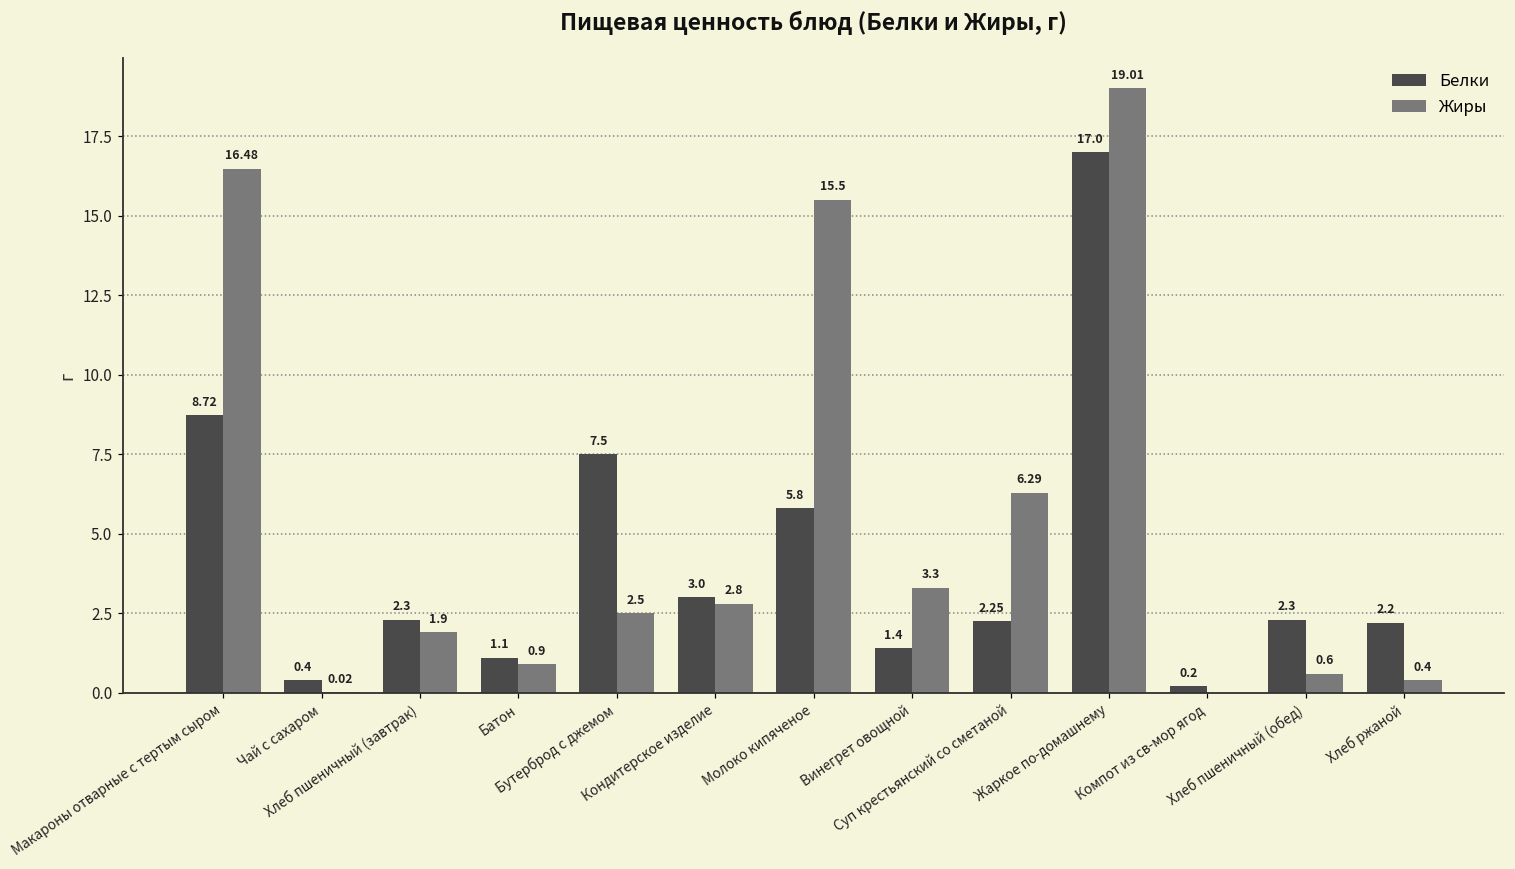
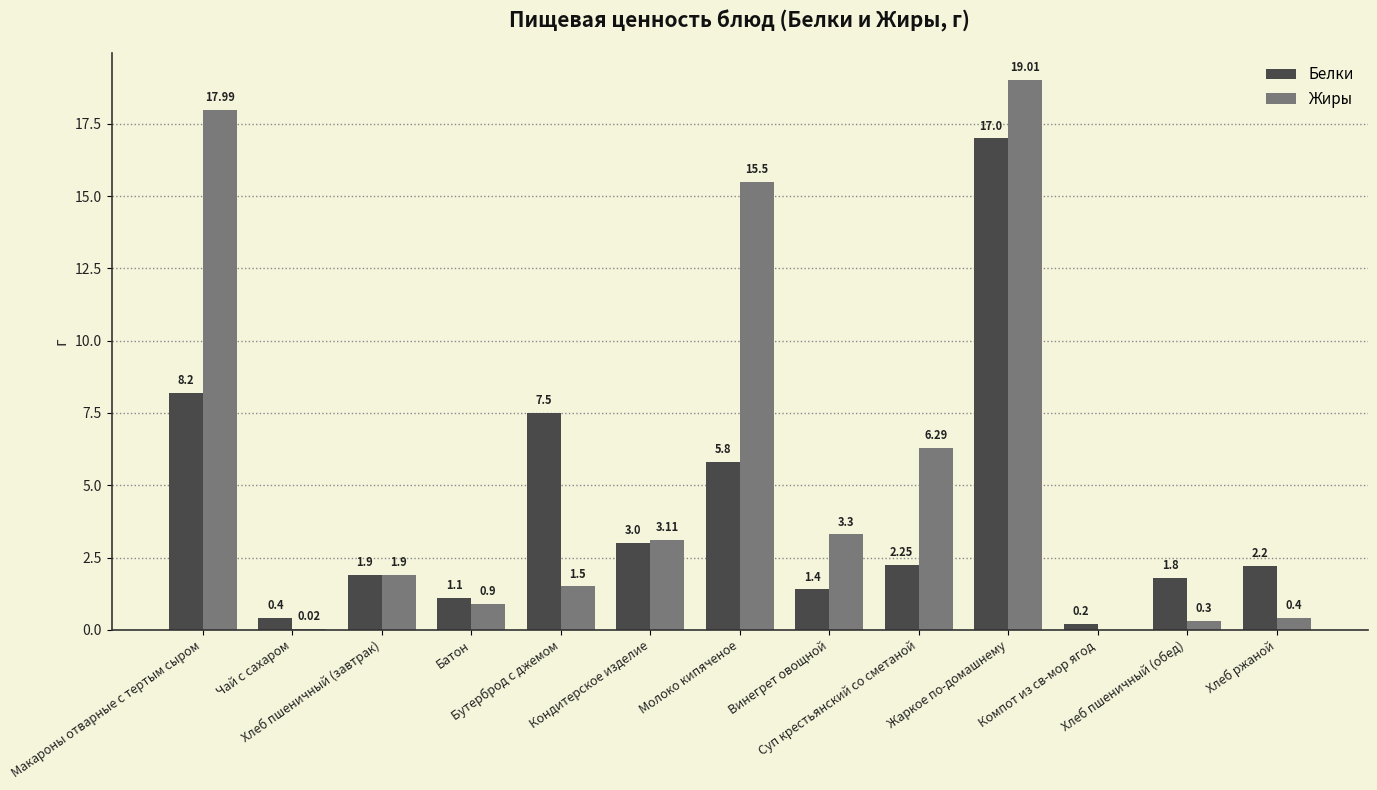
Белки, Макароны отварные с тертым сыром: 8.72 -> 8.2
Жиры, Макароны отварные с тертым сыром: 16.48 -> 17.99
Белки, Хлеб пшеничный (завтрак): 2.3 -> 1.9
Жиры, Бутерброд с джемом: 2.5 -> 1.5
Жиры, Кондитерское изделие: 2.8 -> 3.11
Белки, Хлеб пшеничный (обед): 2.3 -> 1.8
Жиры, Хлеб пшеничный (обед): 0.6 -> 0.3
